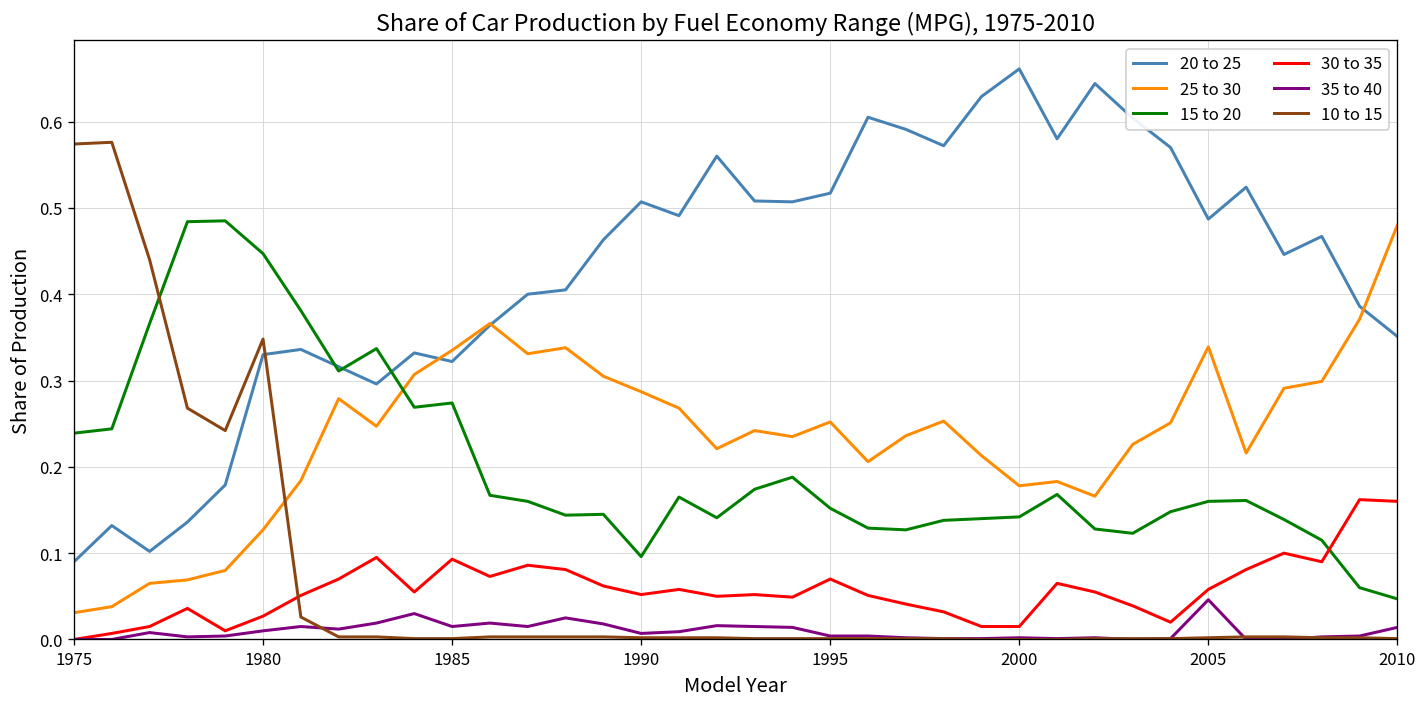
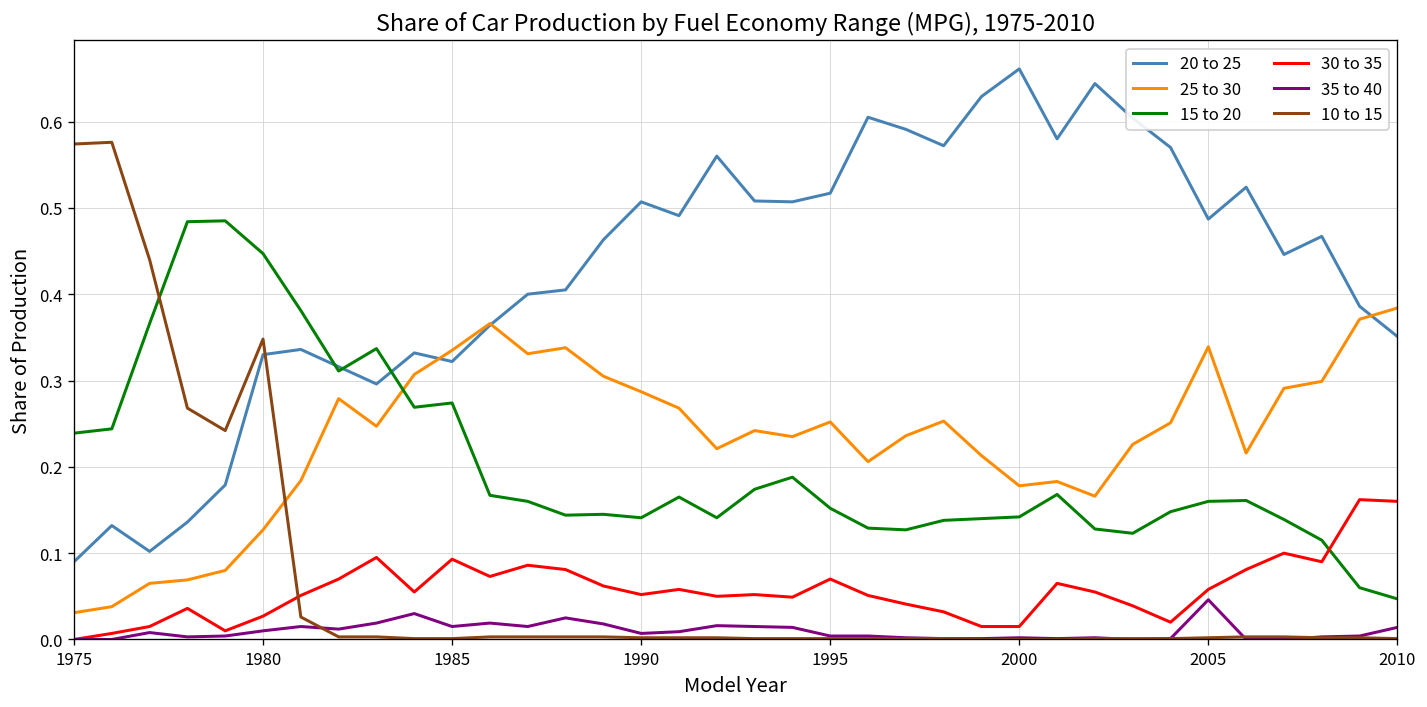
15 to 20, 1990: 0.10 -> 0.14
25 to 30, 2010: 0.48 -> 0.38
